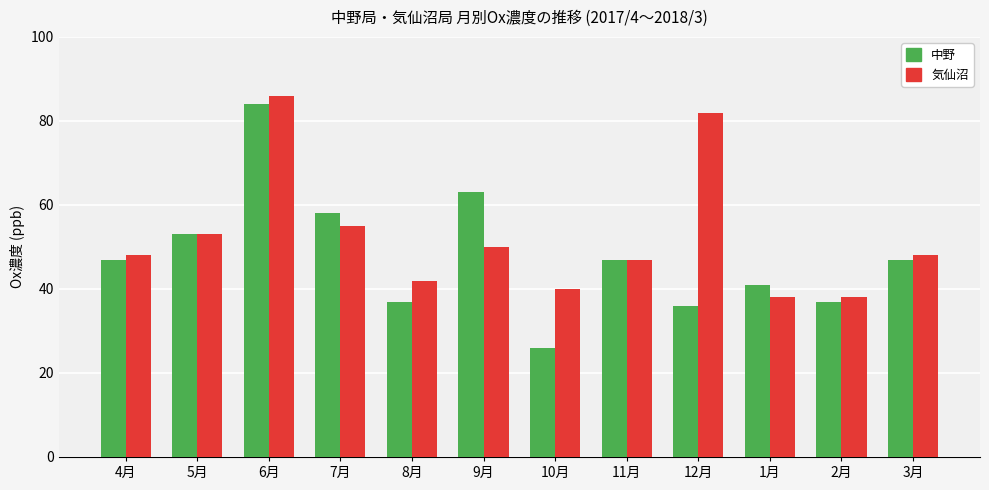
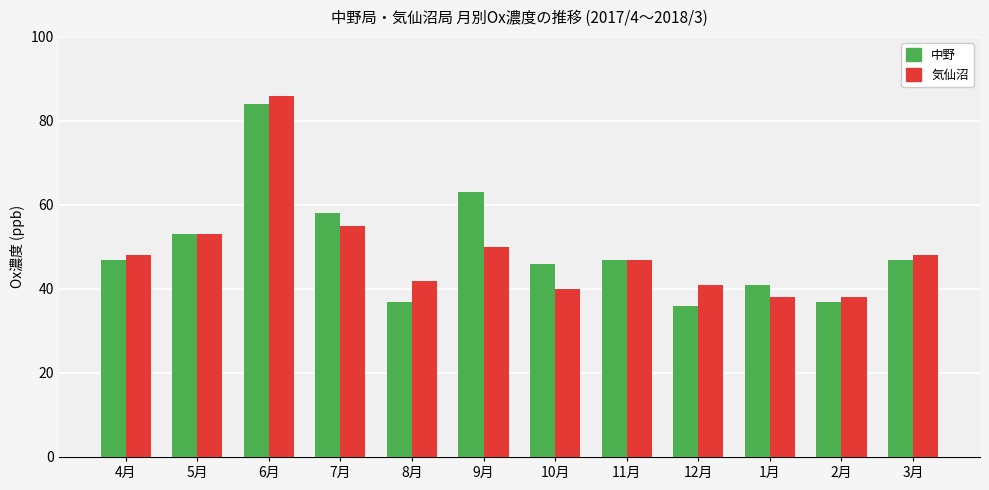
中野, 10月: 26 -> 46
気仙沼, 12月: 82 -> 41
